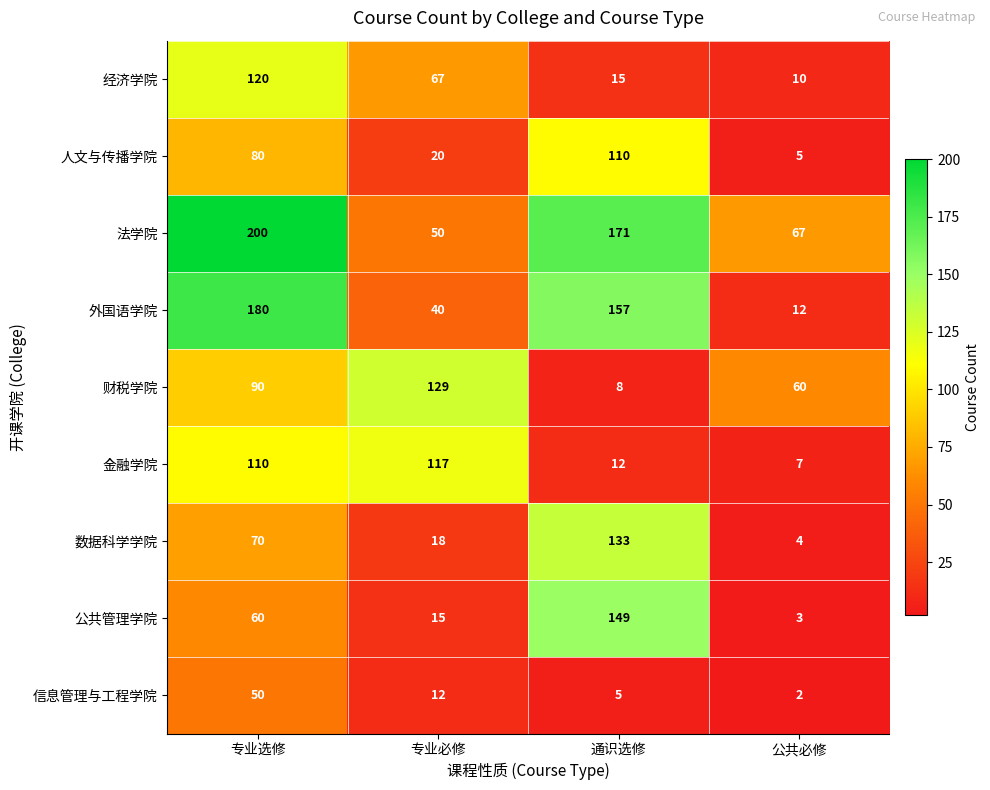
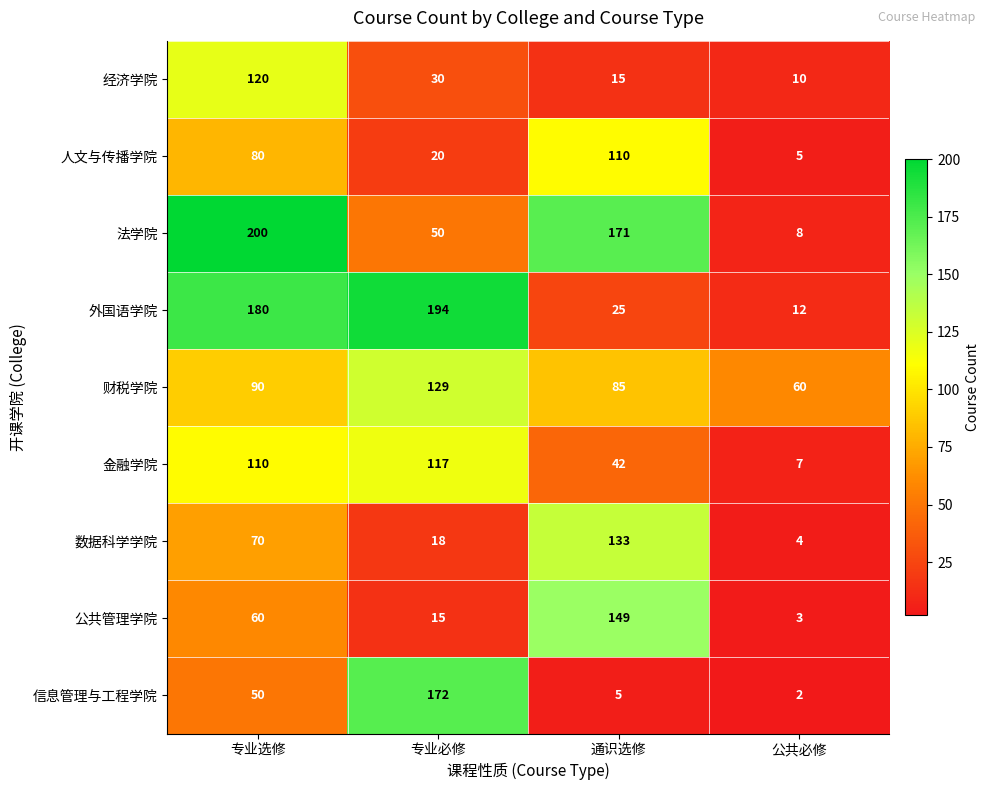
经济学院, 专业必修: 67 -> 30
法学院, 公共必修: 67 -> 8
外国语学院, 专业必修: 40 -> 194
外国语学院, 通识选修: 157 -> 25
财税学院, 通识选修: 8 -> 85
金融学院, 通识选修: 12 -> 42
信息管理与工程学院, 专业必修: 12 -> 172
